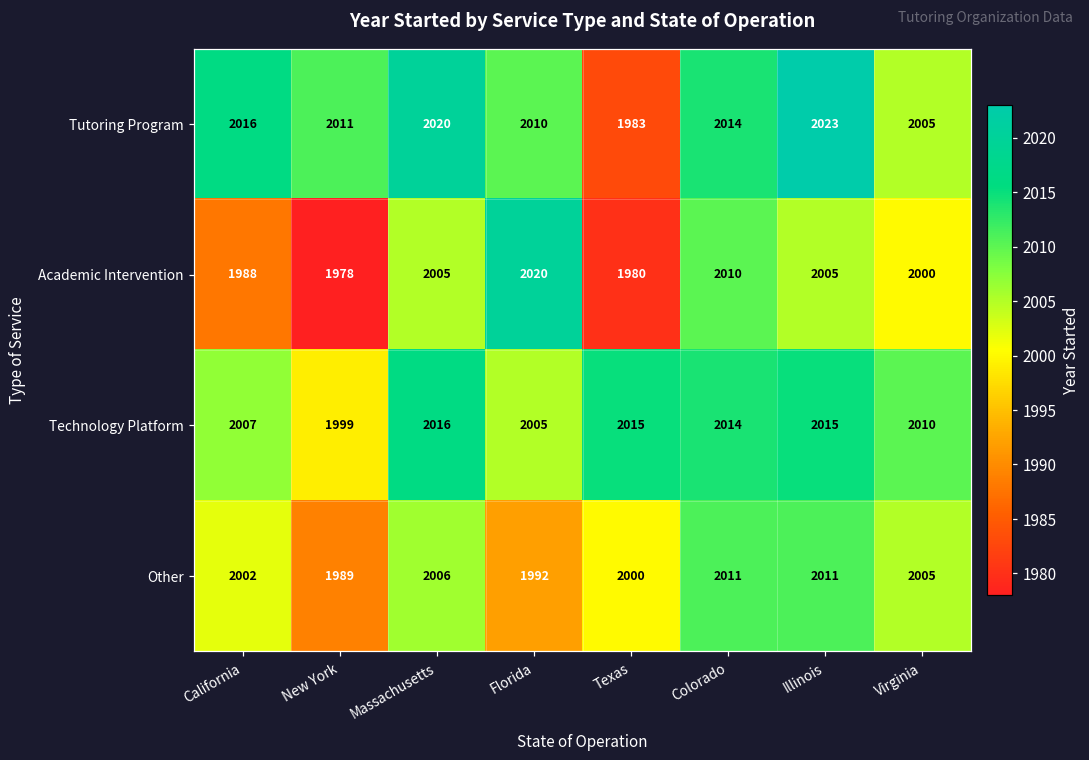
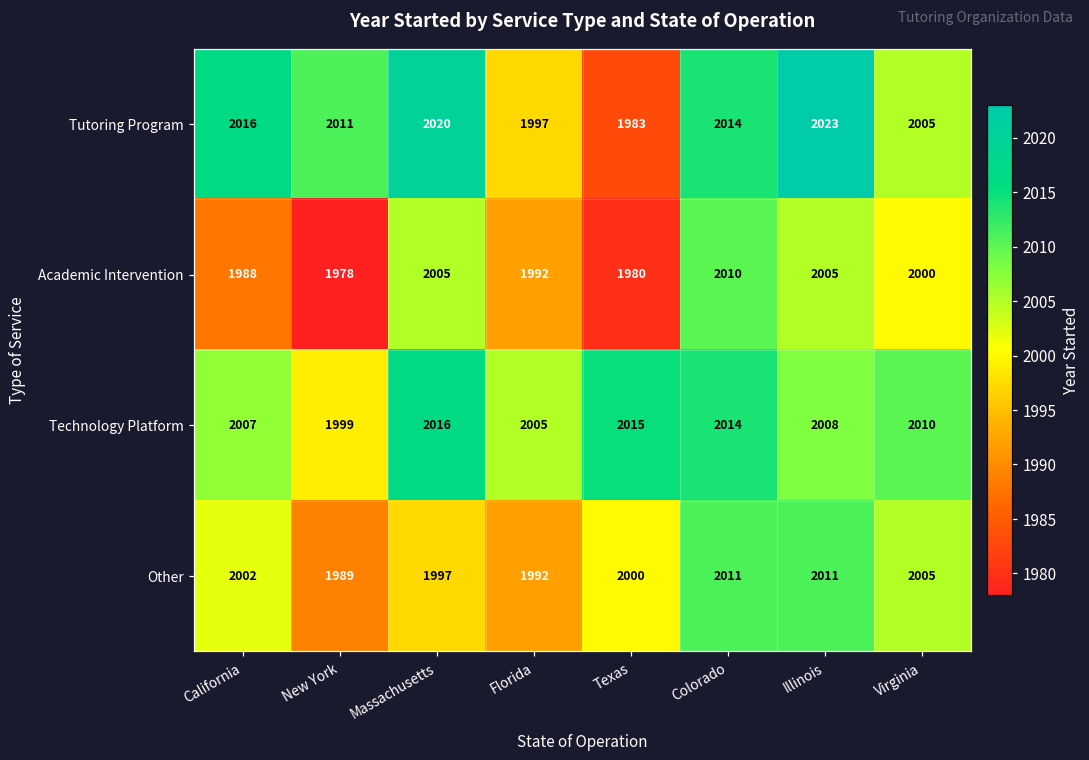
Tutoring Program, Florida: 2010 -> 1997
Academic Intervention, Florida: 2020 -> 1992
Technology Platform, Illinois: 2015 -> 2008
Other, Massachusetts: 2006 -> 1997
